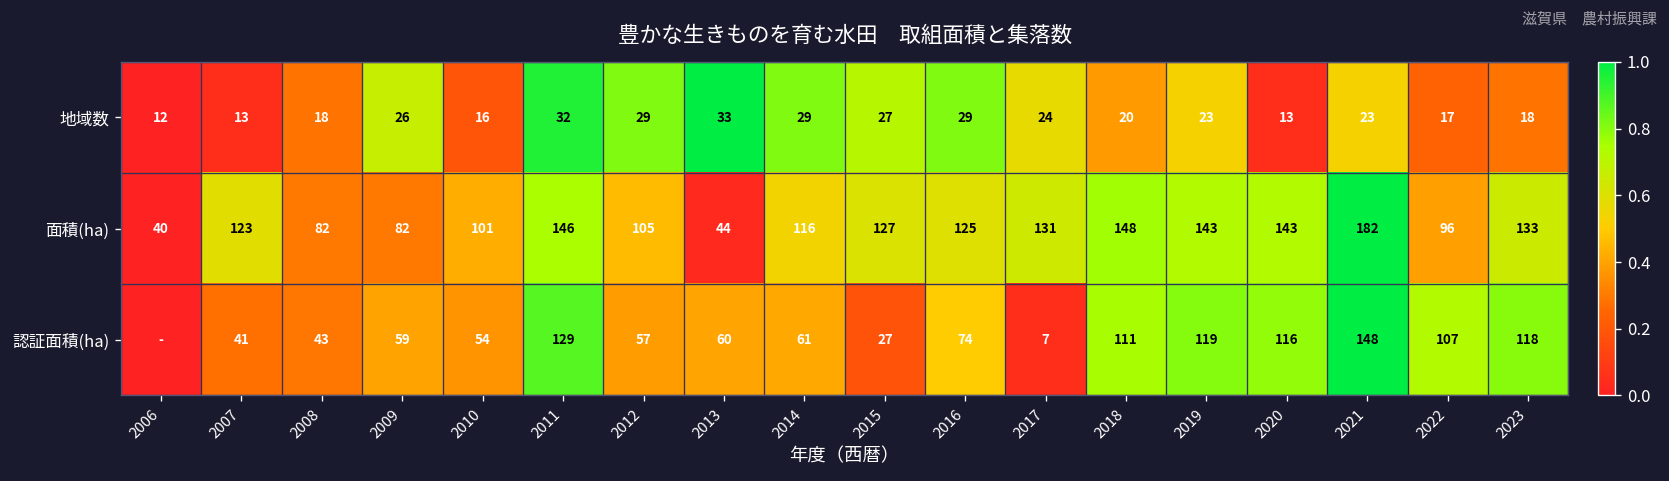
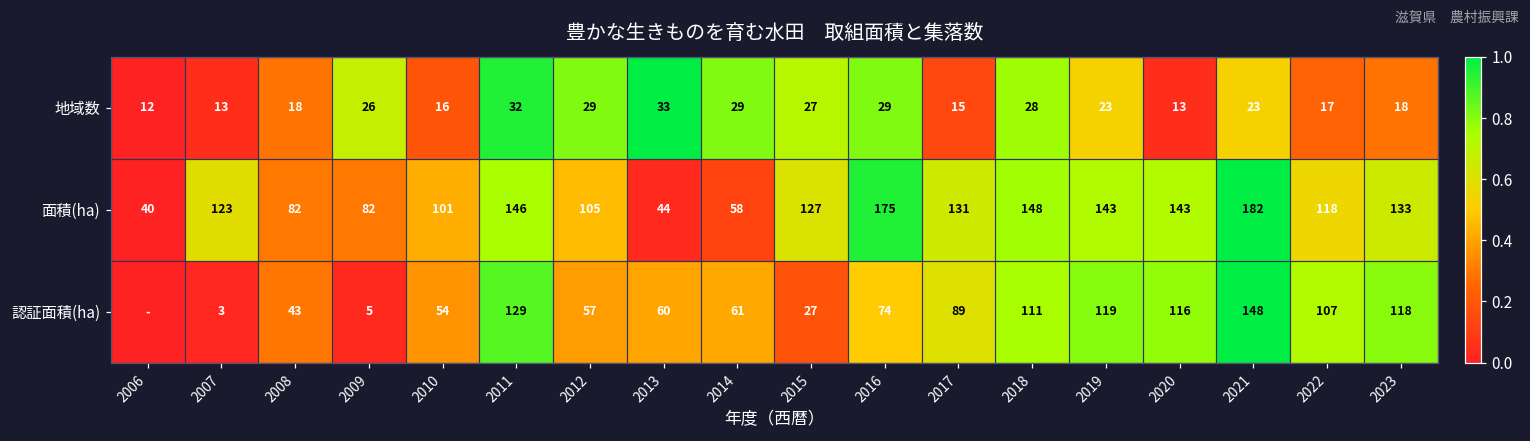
地域数, 2017: 24 -> 15
地域数, 2018: 20 -> 28
面積(ha), 2014: 116 -> 58
面積(ha), 2016: 125 -> 175
面積(ha), 2022: 96 -> 118
認証面積(ha), 2007: 41 -> 3
認証面積(ha), 2009: 59 -> 5
認証面積(ha), 2017: 7 -> 89
